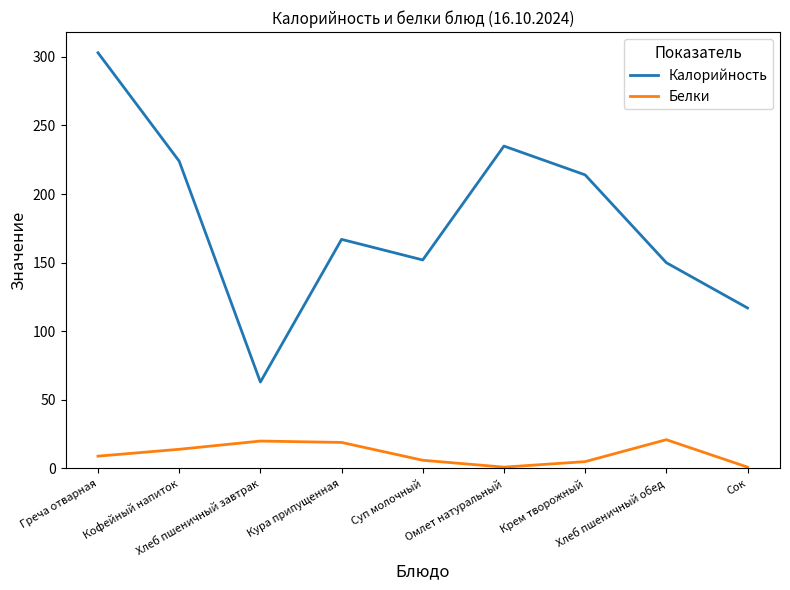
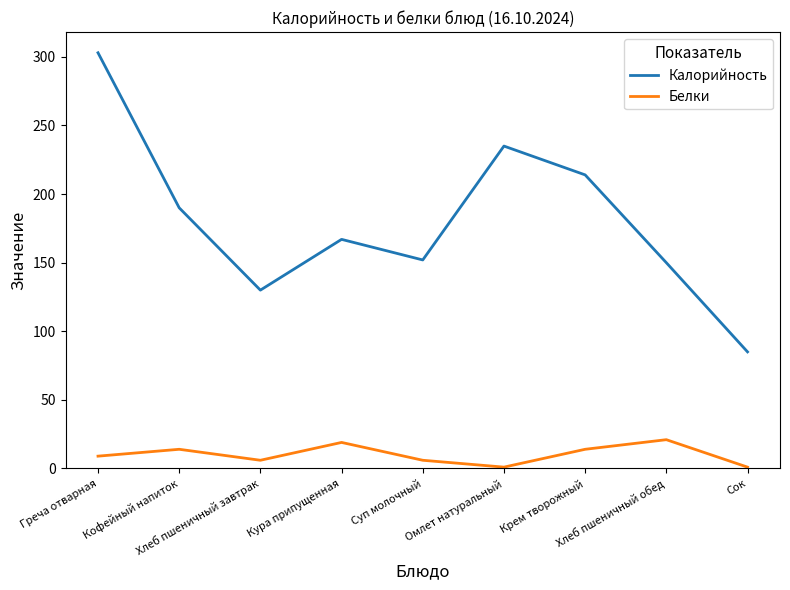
Калорийность, Кофейный напиток: 224 -> 190
Калорийность, Хлеб пшеничный завтрак: 63 -> 130
Белки, Хлеб пшеничный завтрак: 20 -> 6
Белки, Крем творожный: 5 -> 14
Калорийность, Сок: 117 -> 85
